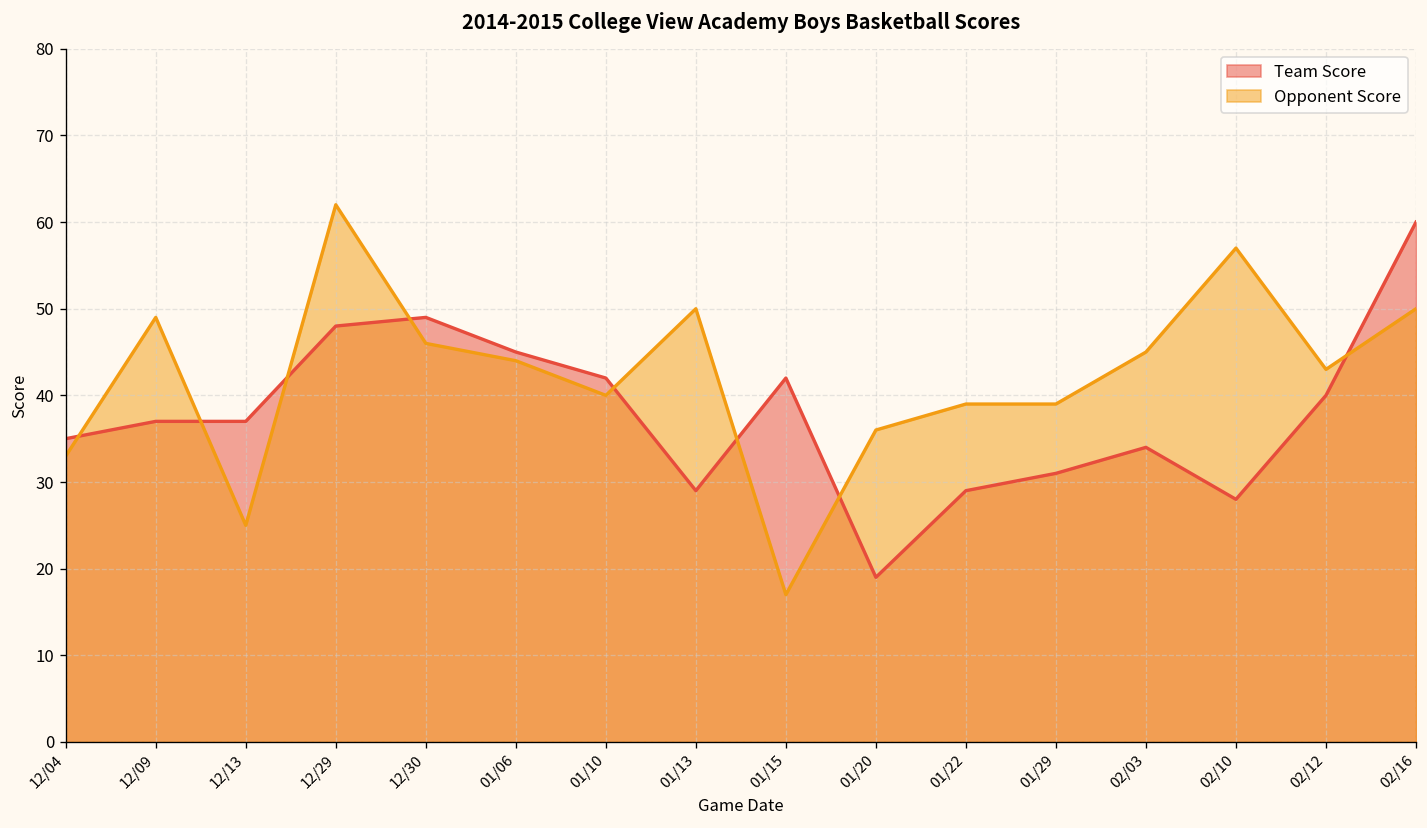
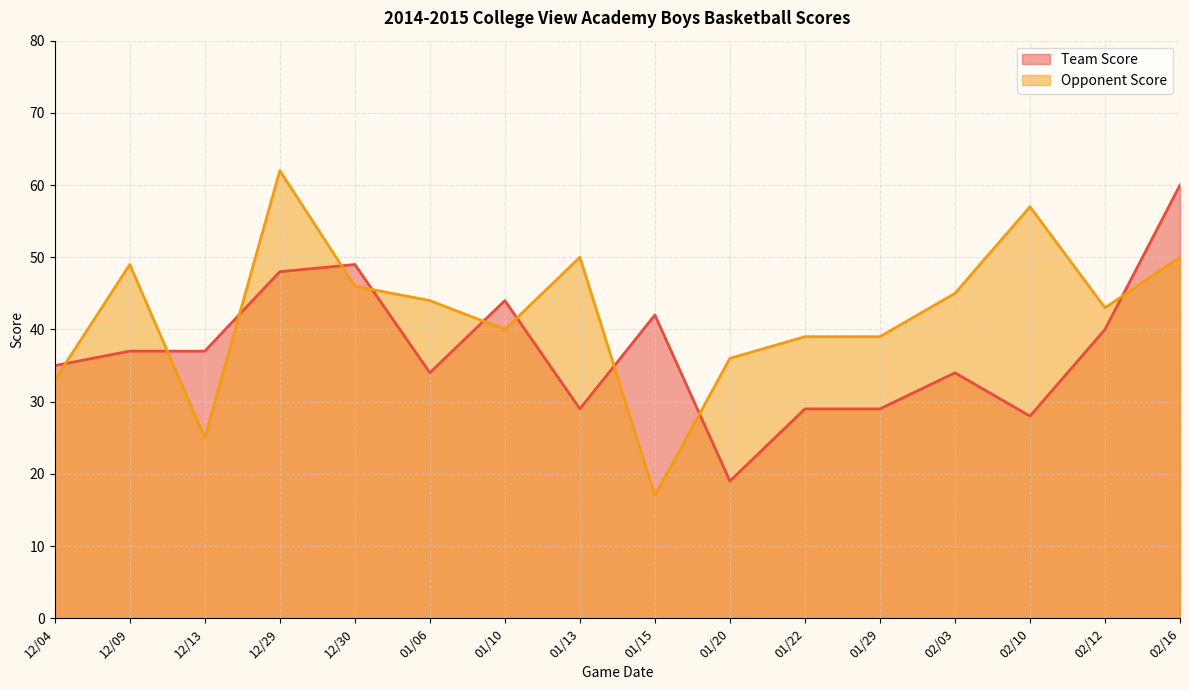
Team Score, 01/06: 45 -> 34
Team Score, 01/10: 42 -> 44
Team Score, 01/29: 31 -> 29
